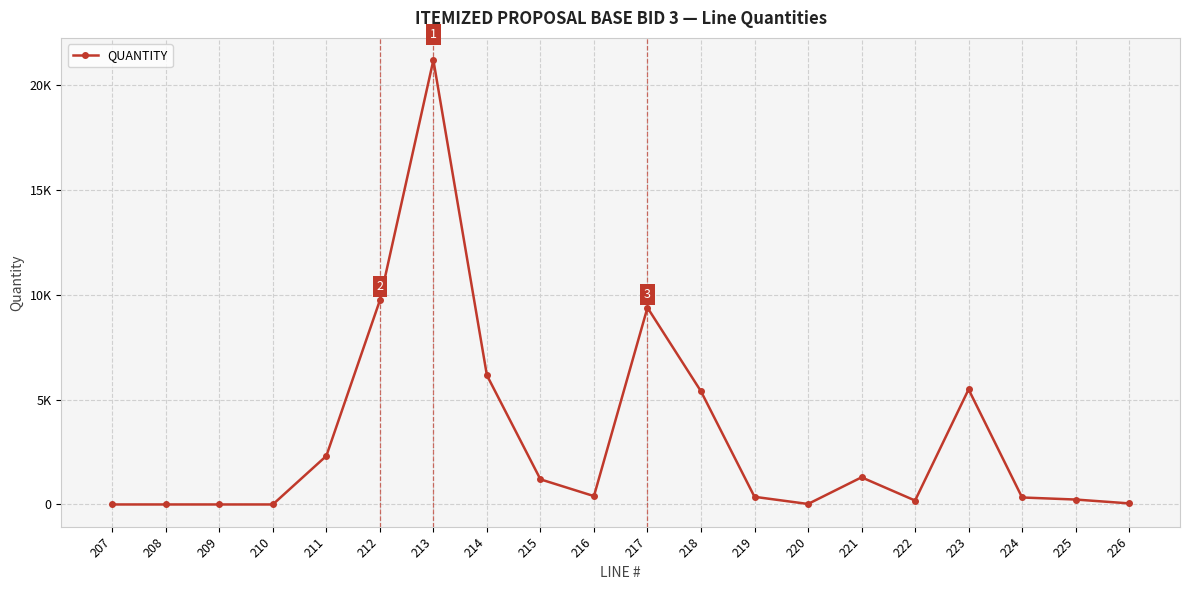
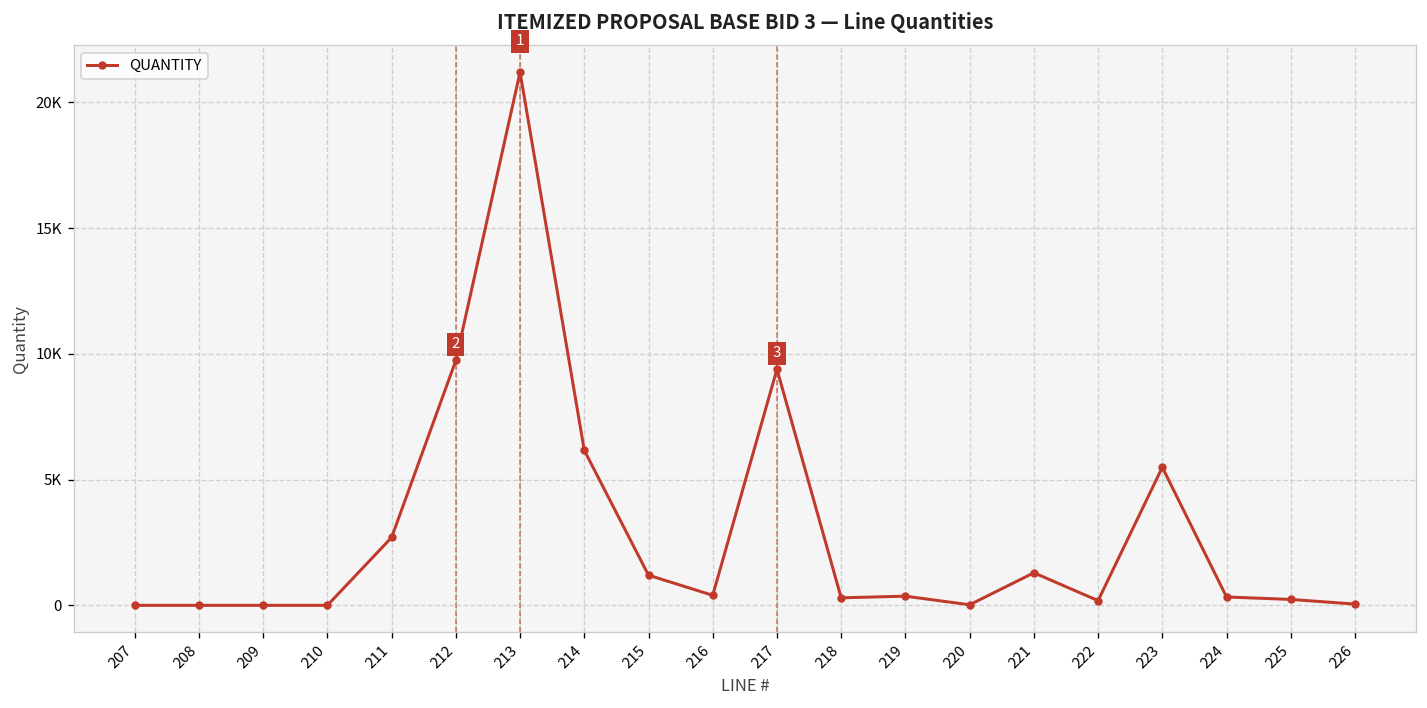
211: 2300 -> 2700
218: 5400 -> 300
